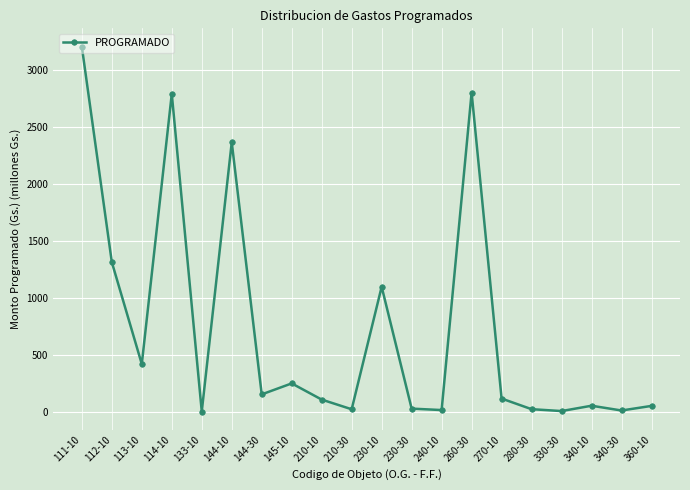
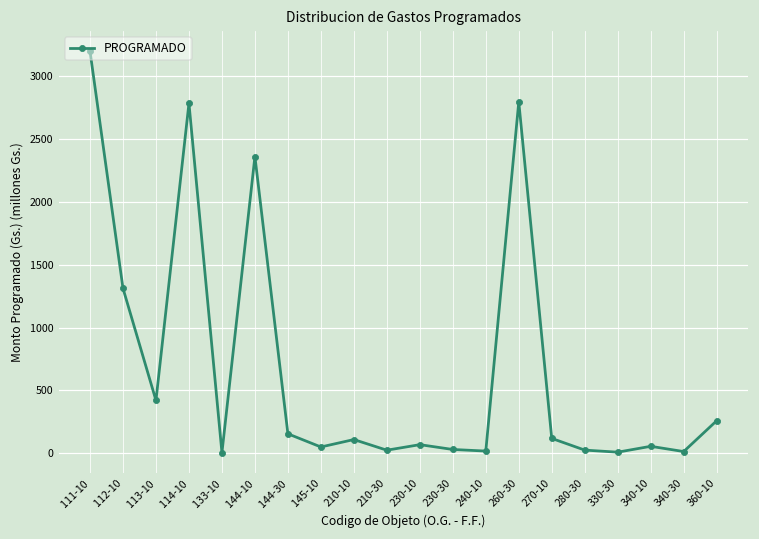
145-10: 250 -> 50
230-10: 1100 -> 70
360-10: 50 -> 260
